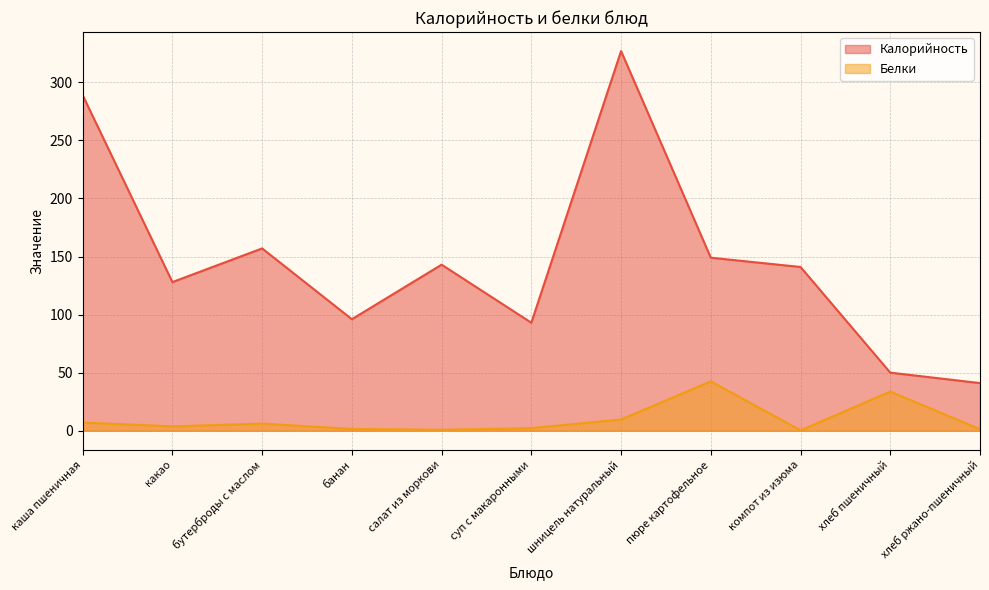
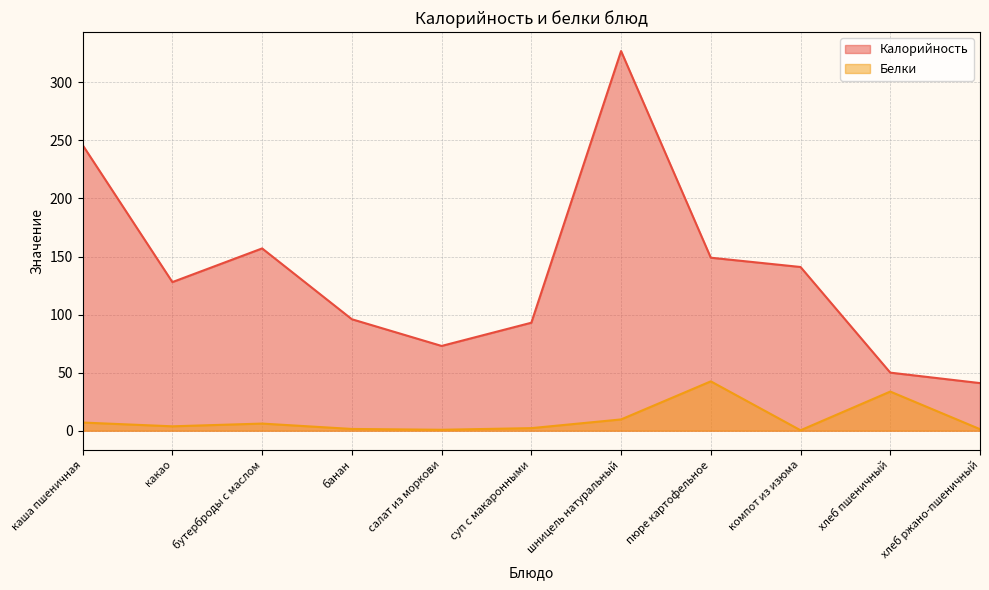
Калорийность, каша пшеничная: 289 -> 246
Калорийность, салат из моркови: 143 -> 73
